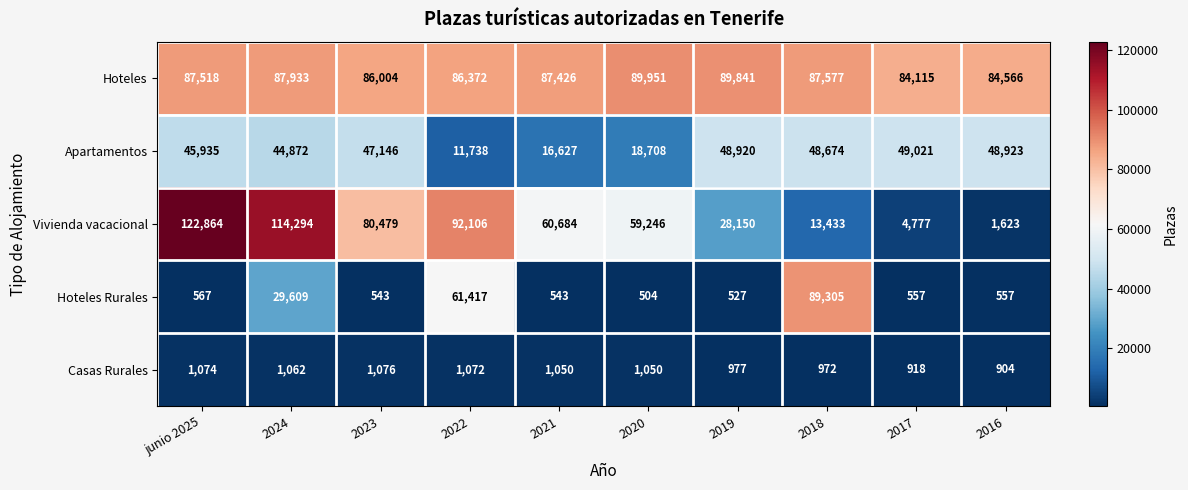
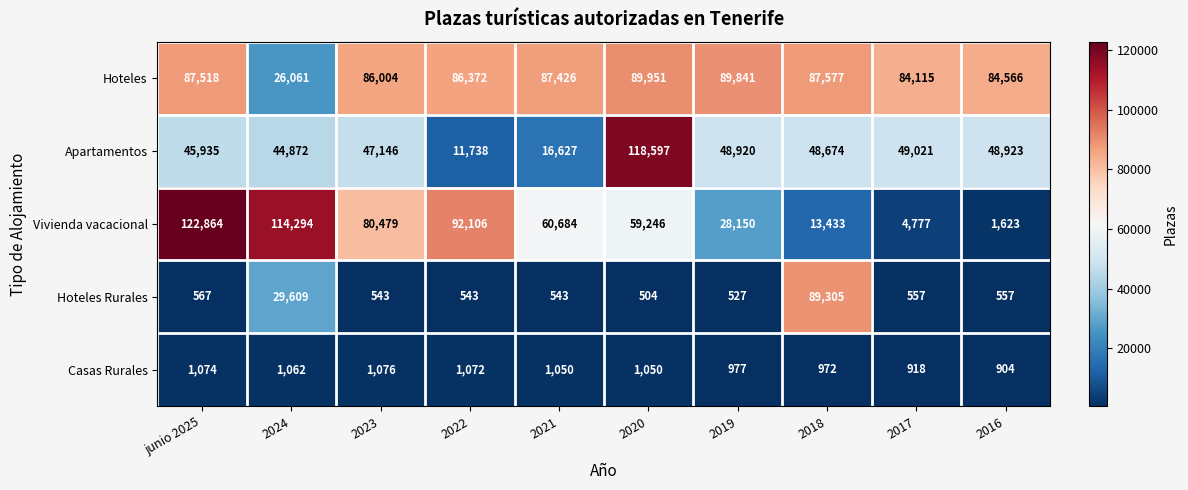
Hoteles, 2024: 87,933 -> 26,061
Apartamentos, 2020: 18,708 -> 118,597
Hoteles Rurales, 2022: 61,417 -> 543
